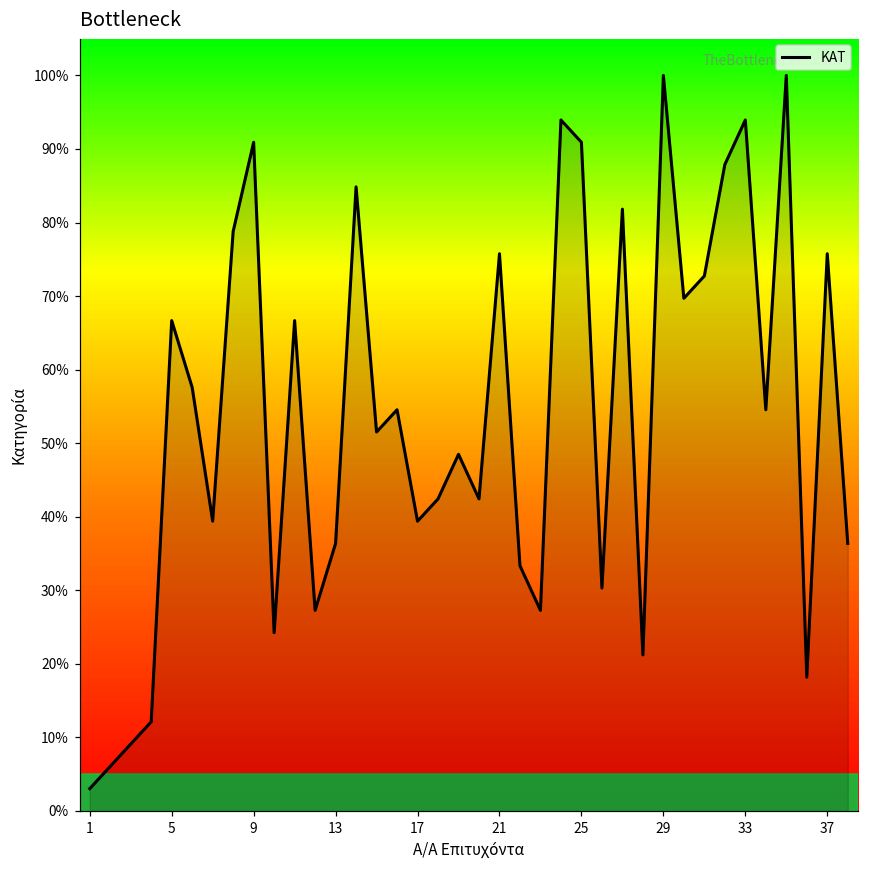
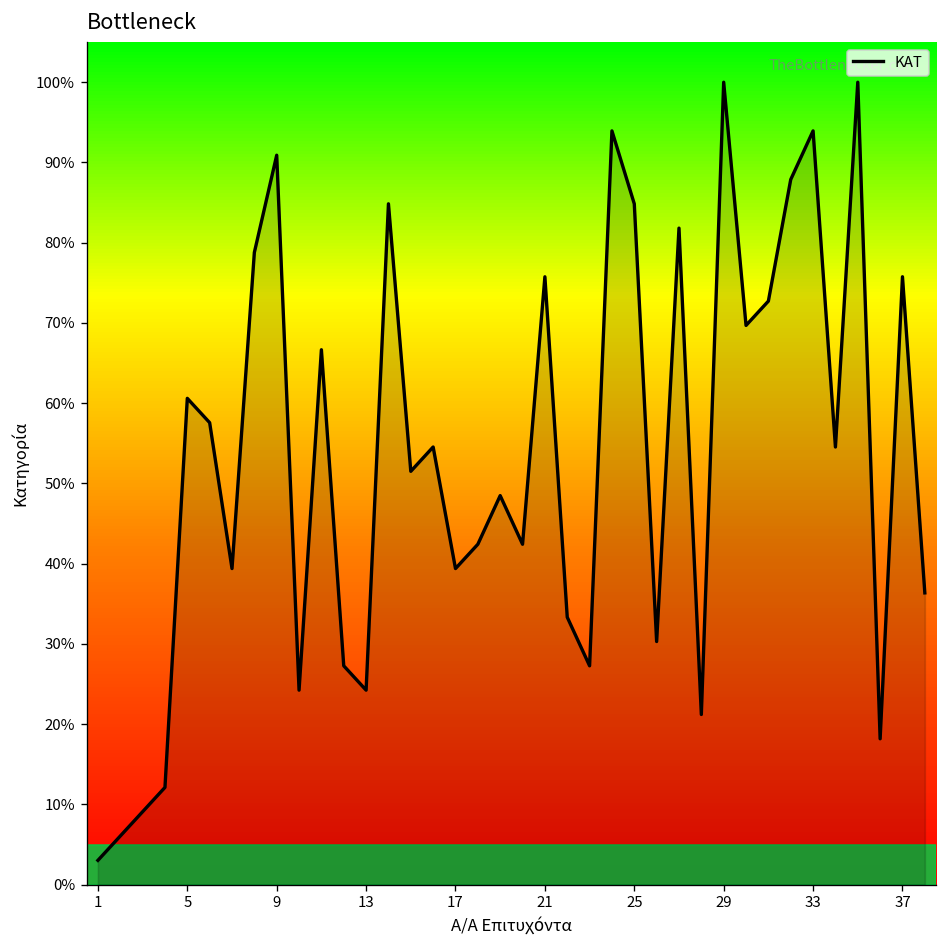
5: 67% -> 61%
13: 36% -> 24%
25: 91% -> 85%
